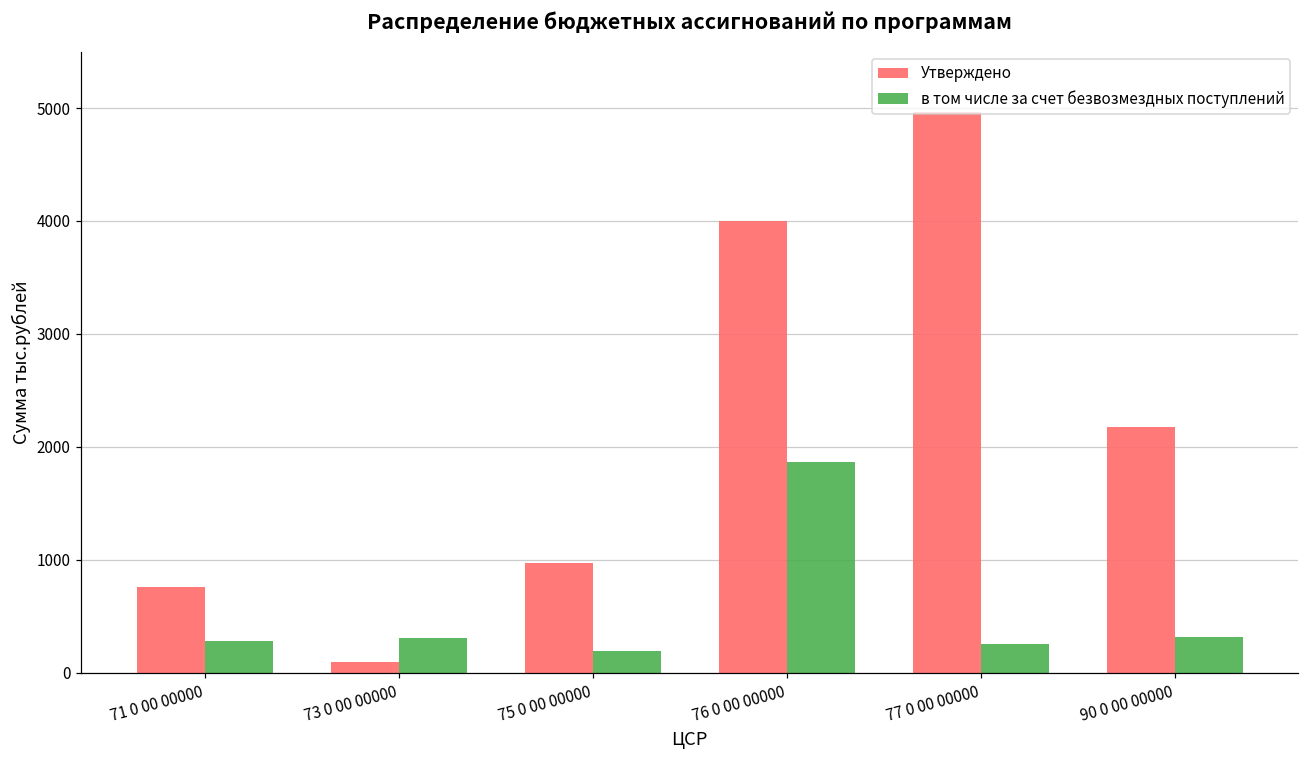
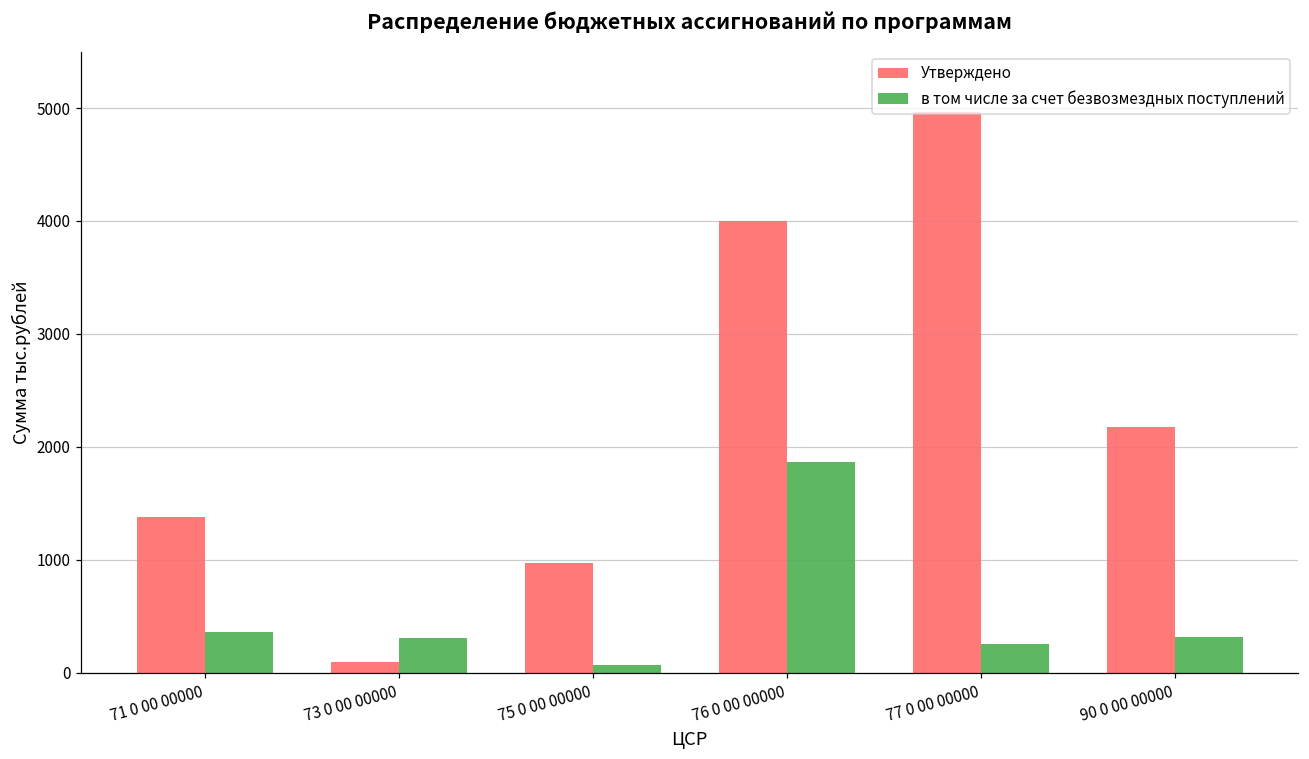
Утверждено, 71 0 00 00000: 760 -> 1380
в том числе за счет безвозмездных поступлений, 71 0 00 00000: 280 -> 370
в том числе за счет безвозмездных поступлений, 75 0 00 00000: 190 -> 70
